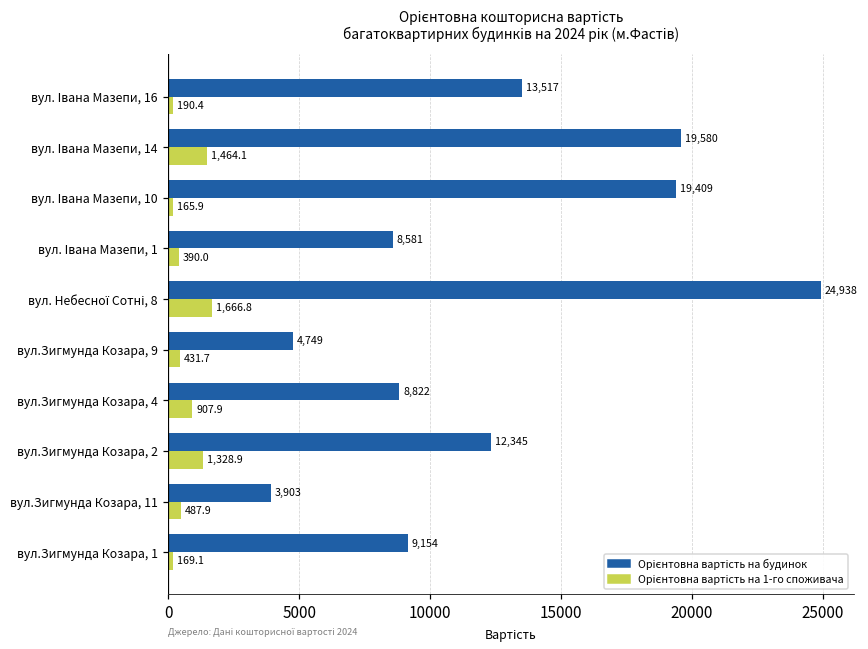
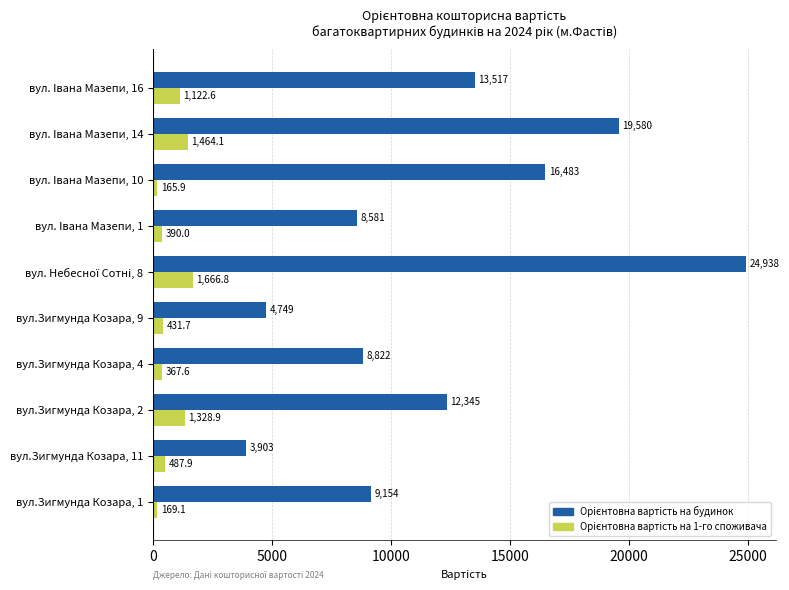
Орієнтовна вартість на 1-го споживача, вул. Івана Мазепи, 16: 190.4 -> 1,122.6
Орієнтовна вартість на будинок, вул. Івана Мазепи, 10: 19,409 -> 16,483
Орієнтовна вартість на 1-го споживача, вул.Зигмунда Козара, 4: 907.9 -> 367.6
